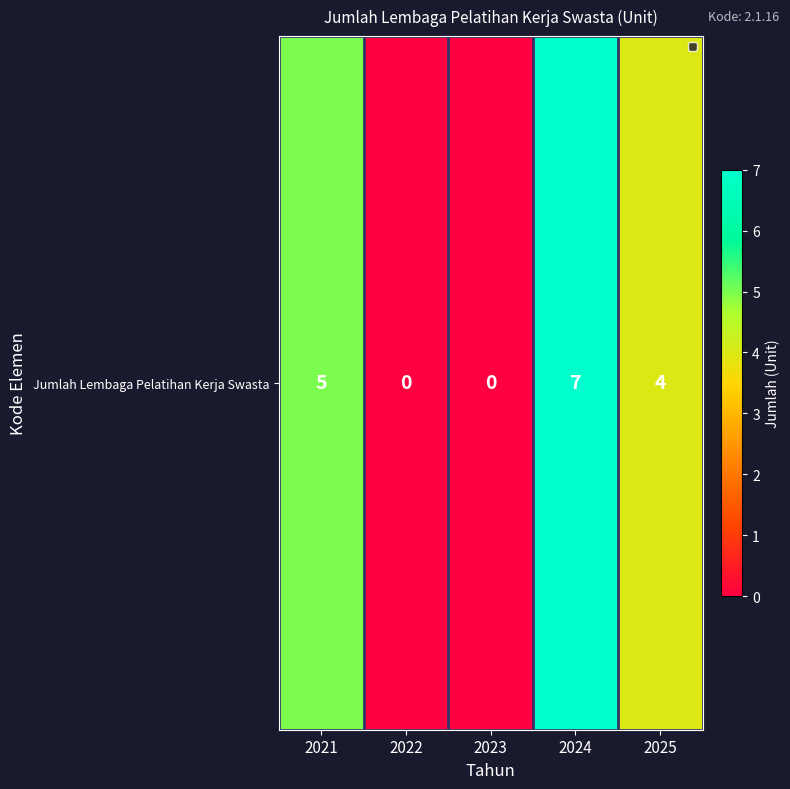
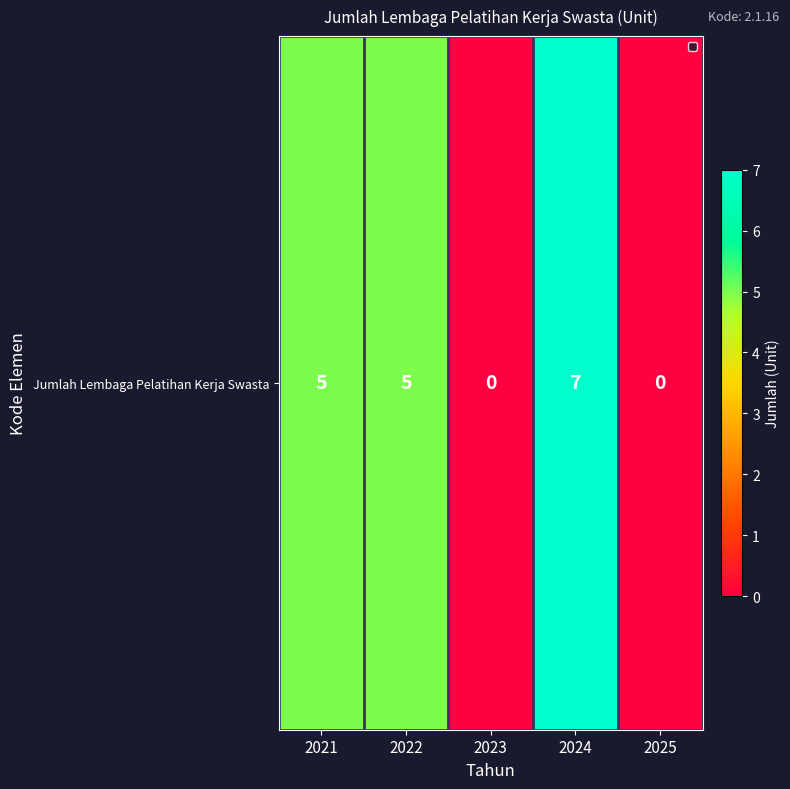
Jumlah Lembaga Pelatihan Kerja Swasta, 2022: 0 -> 5
Jumlah Lembaga Pelatihan Kerja Swasta, 2025: 4 -> 0
